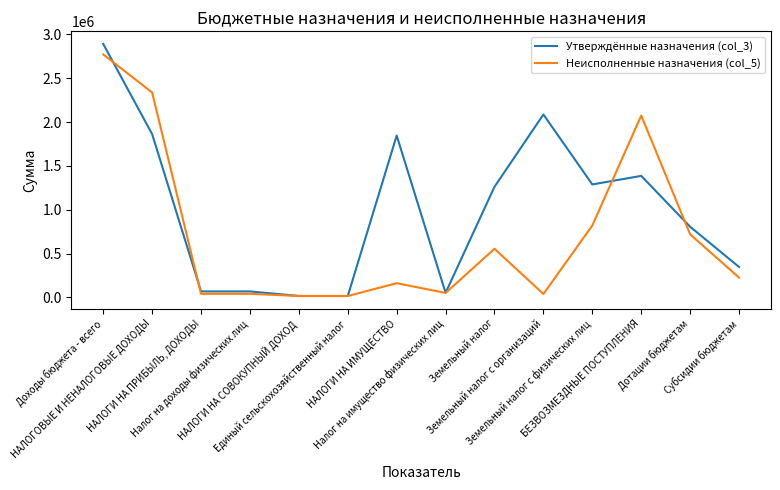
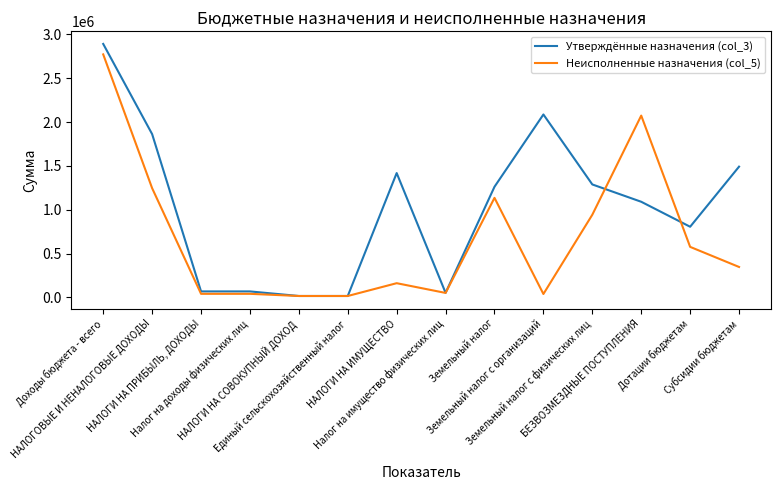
Неисполненные назначения (col_5), НАЛОГОВЫЕ И НЕНАЛОГОВЫЕ ДОХОДЫ: 2300000 -> 1200000
Утверждённые назначения (col_3), НАЛОГИ НА ИМУЩЕСТВО: 1800000 -> 1400000
Неисполненные назначения (col_5), Земельный налог: 600000 -> 1100000
Неисполненные назначения (col_5), Земельный налог с физических лиц: 800000 -> 900000
Утверждённые назначения (col_3), БЕЗВОЗМЕЗДНЫЕ ПОСТУПЛЕНИЯ: 1400000 -> 1100000
Неисполненные назначения (col_5), Дотации бюджетам: 700000 -> 600000
Утверждённые назначения (col_3), Субсидии бюджетам: 300000 -> 1500000
Неисполненные назначения (col_5), Субсидии бюджетам: 200000 -> 300000
